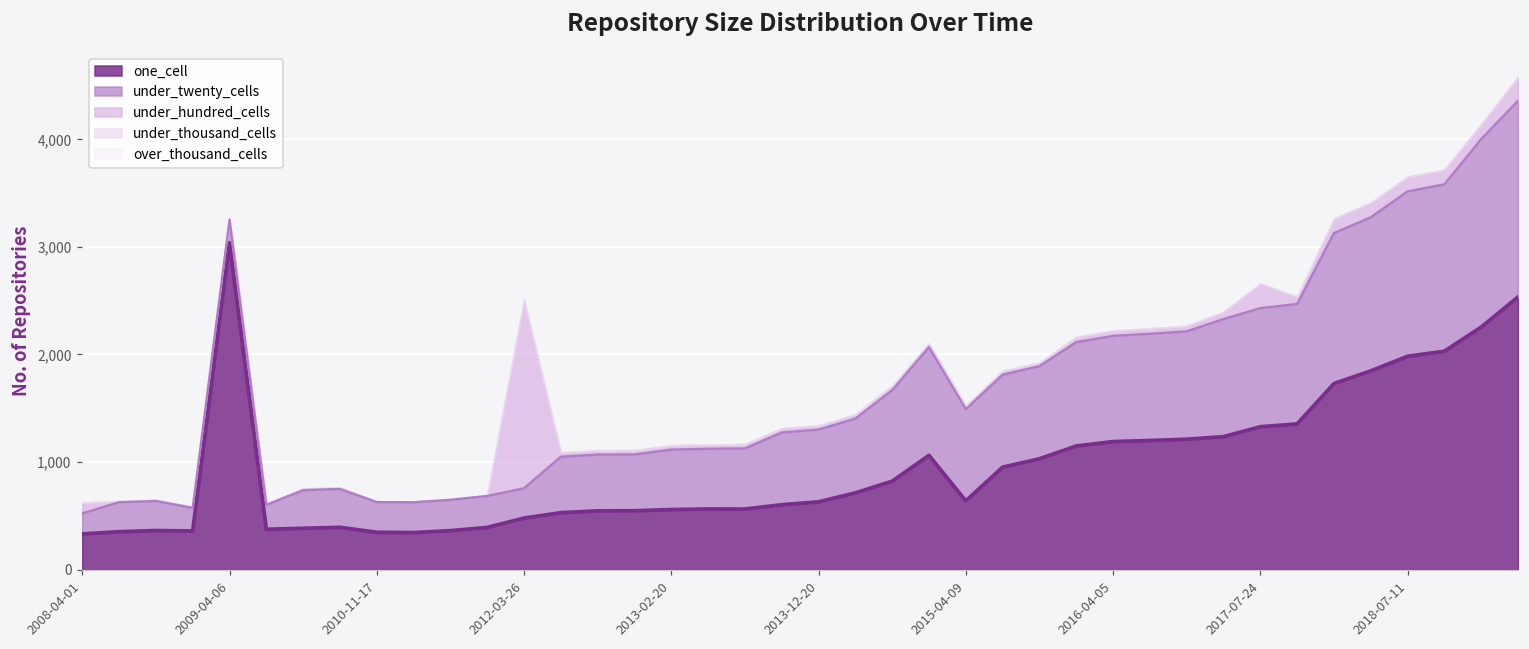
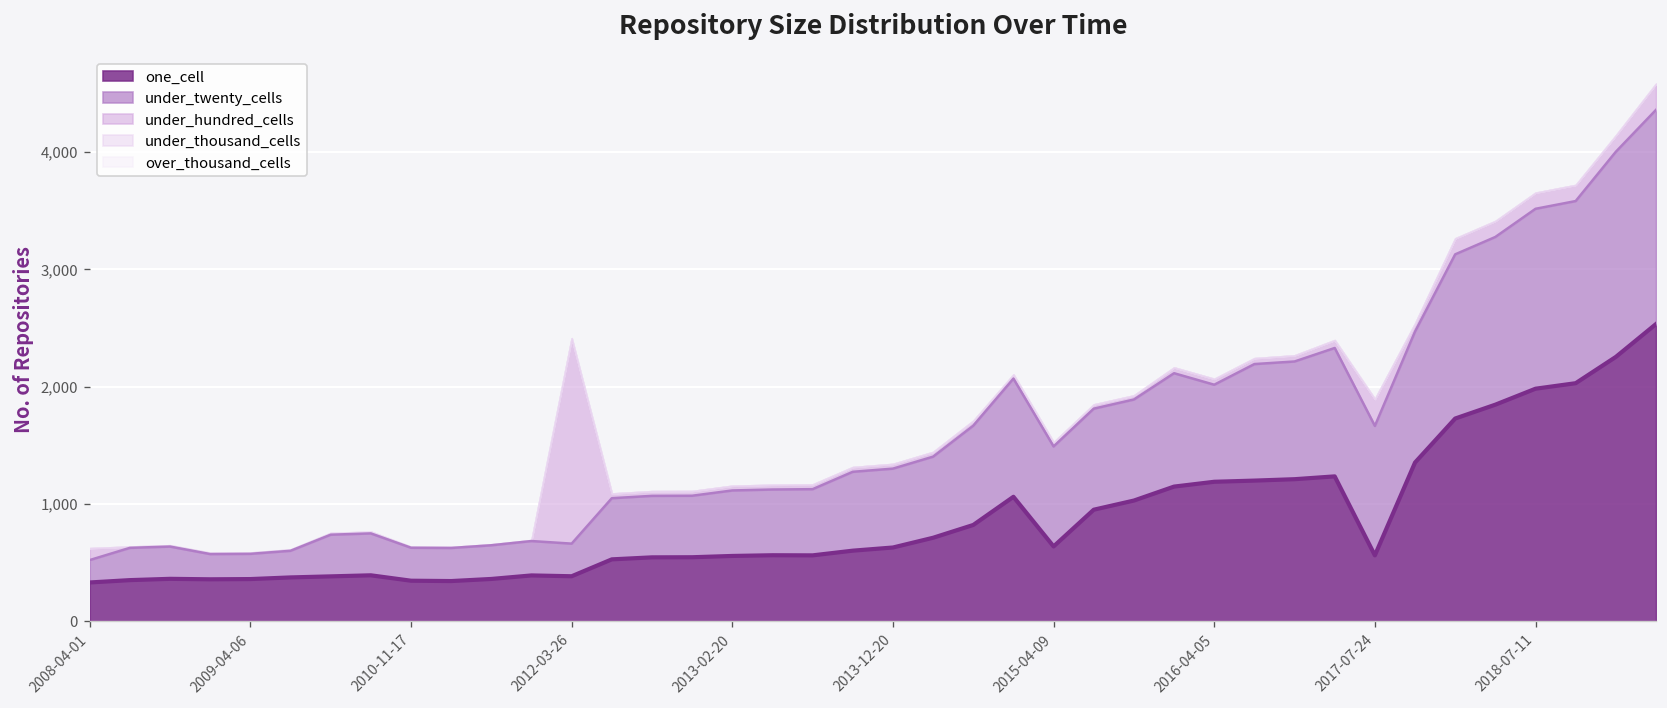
one_cell, 2009-04-06: 3,000 -> 400
one_cell, 2012-03-26: 500 -> 400
under_twenty_cells, 2016-04-05: 1,000 -> 800
one_cell, 2017-07-24: 1,300 -> 600
